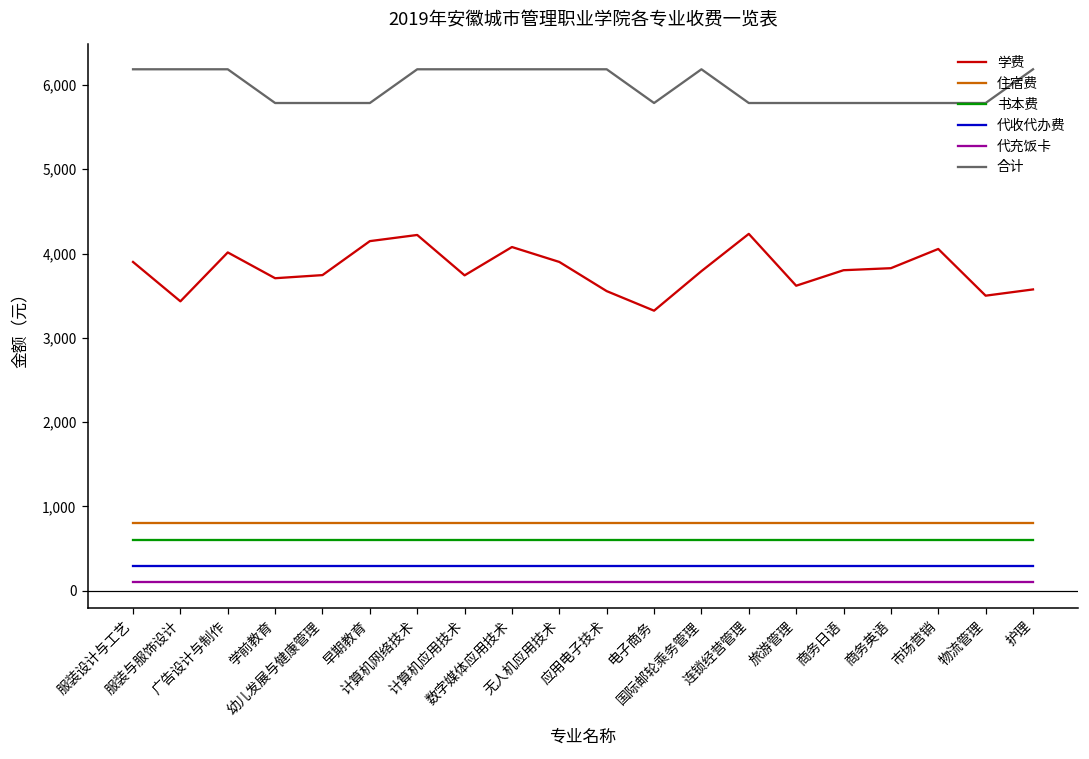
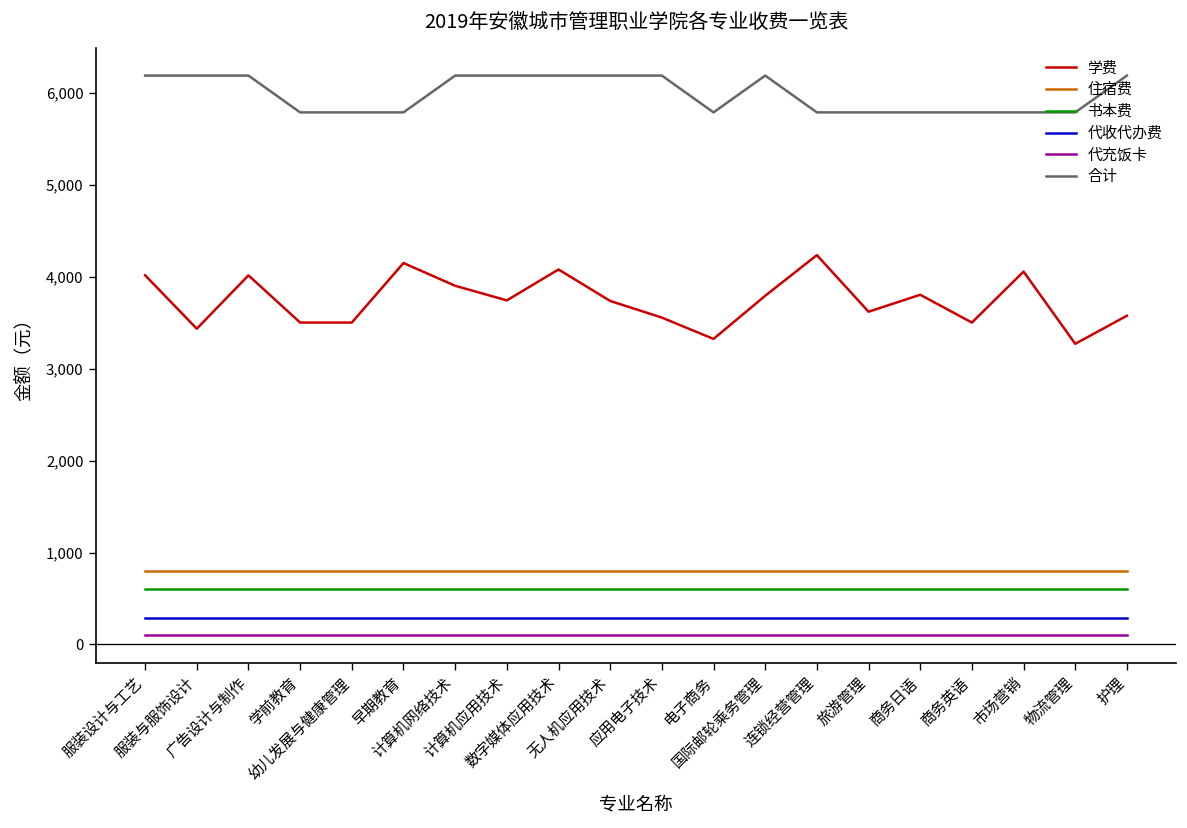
学费, 服装设计与工艺: 3,900 -> 4,000
学费, 学前教育: 3,700 -> 3,500
学费, 幼儿发展与健康管理: 3,700 -> 3,500
学费, 计算机网络技术: 4,200 -> 3,900
学费, 无人机应用技术: 3,900 -> 3,700
学费, 商务英语: 3,800 -> 3,500
学费, 物流管理: 3,500 -> 3,300
